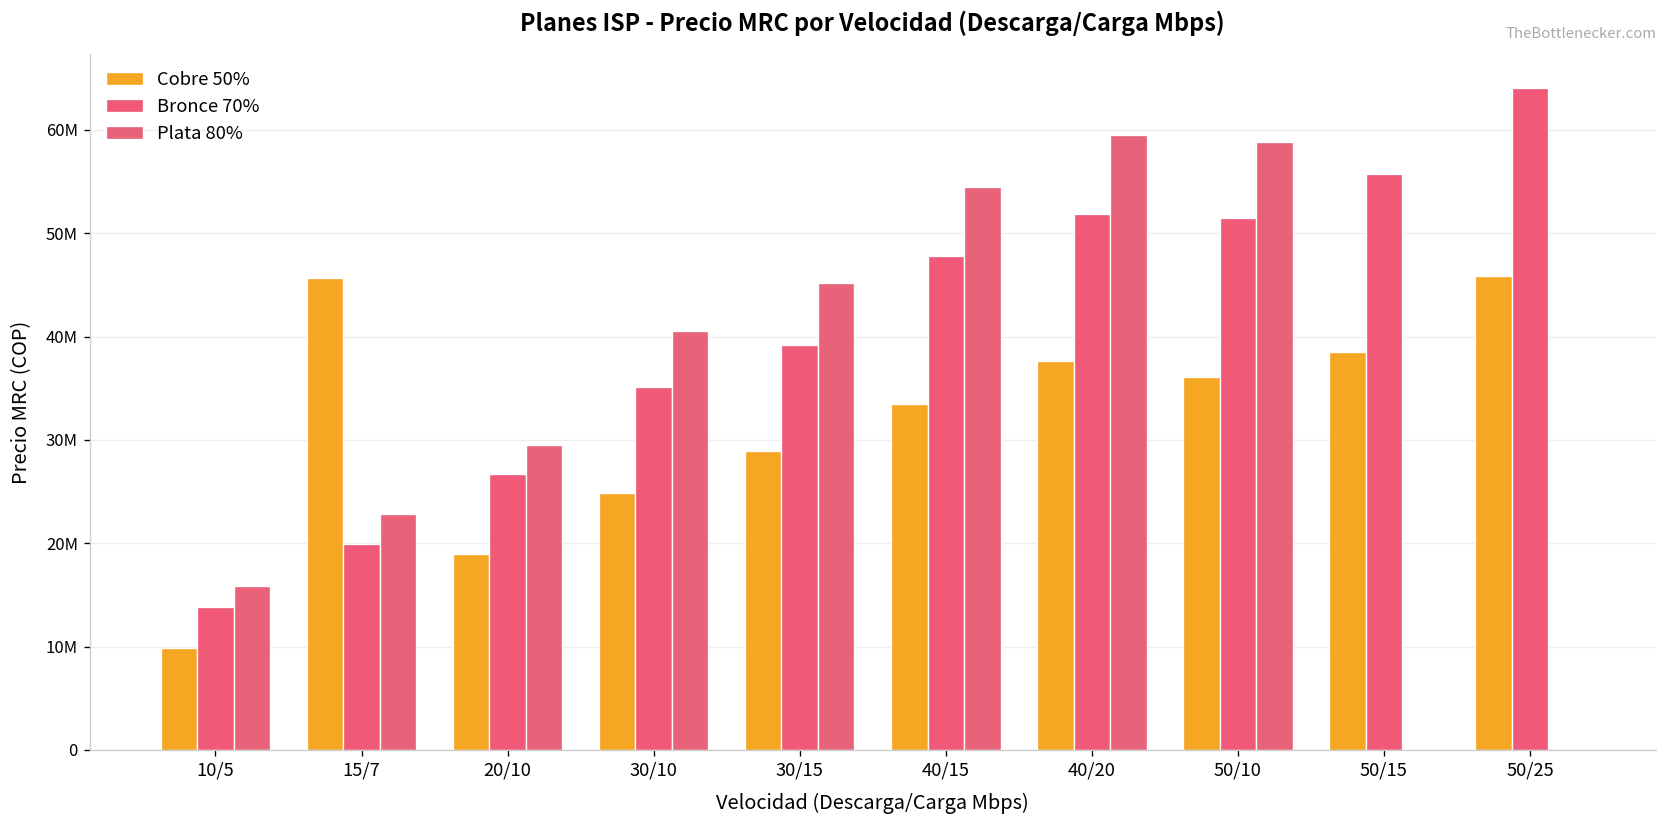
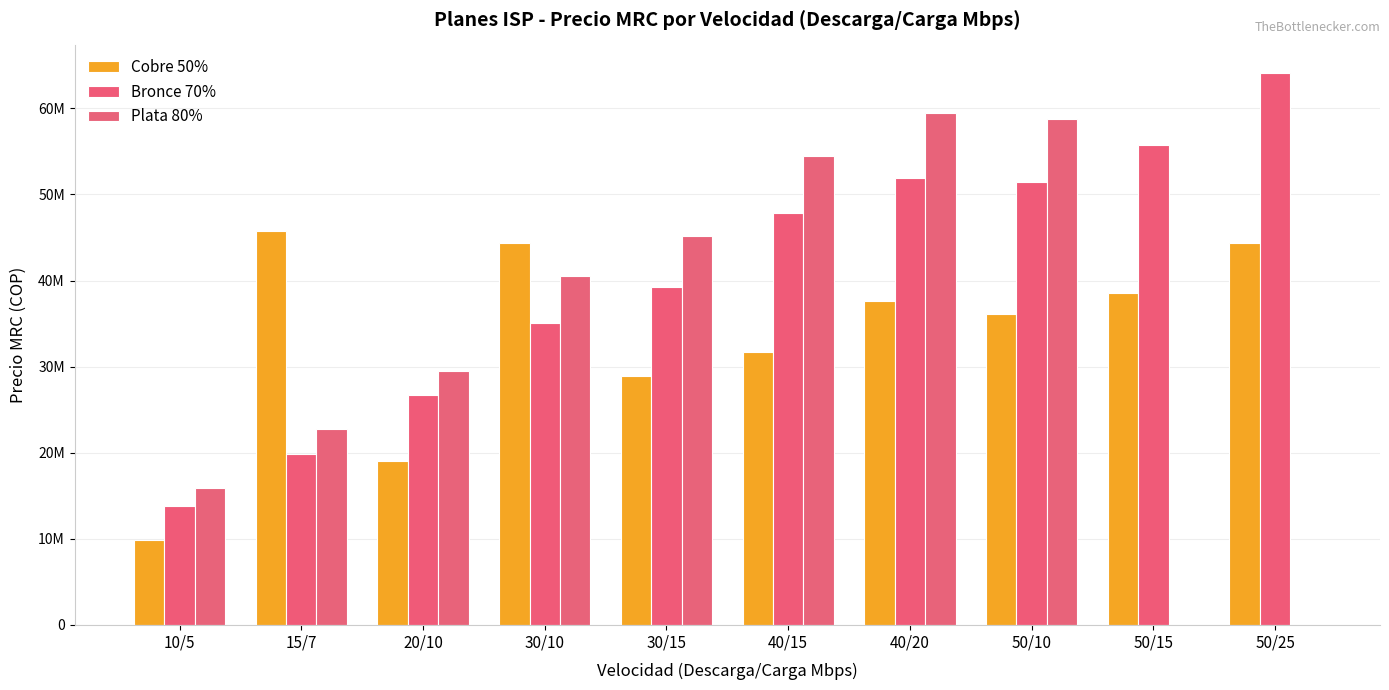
Cobre 50%, 30/10: 25000000 -> 44000000
Cobre 50%, 40/15: 34000000 -> 32000000
Cobre 50%, 50/25: 46000000 -> 44000000
